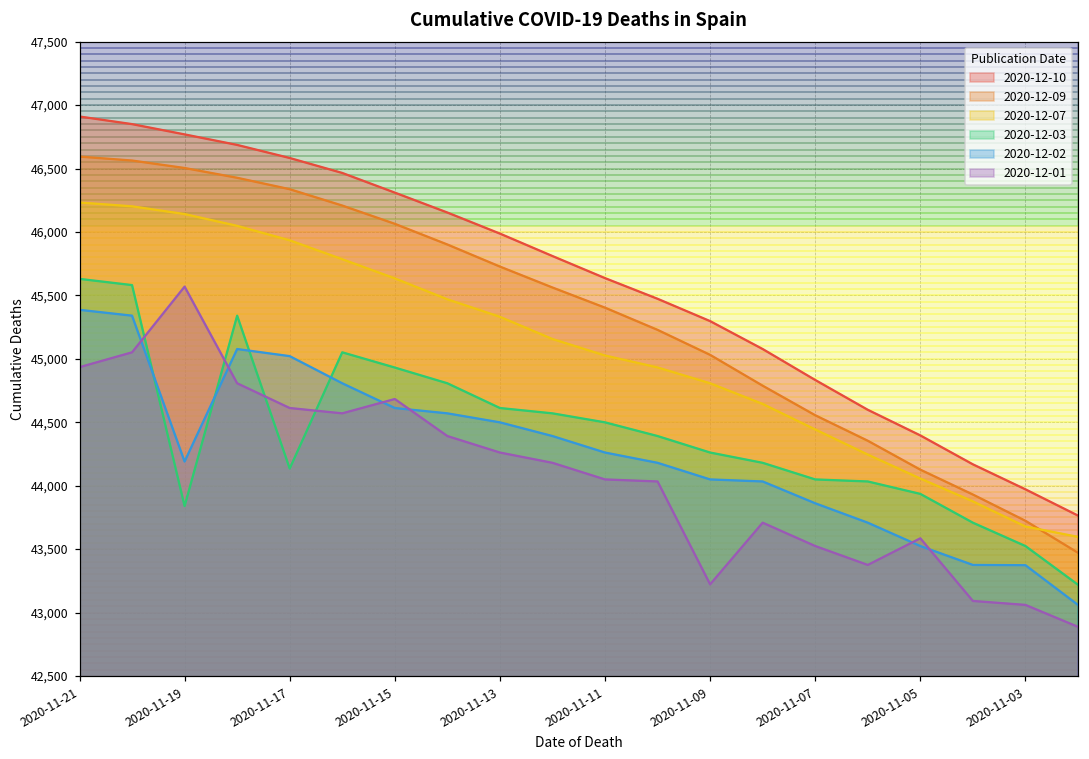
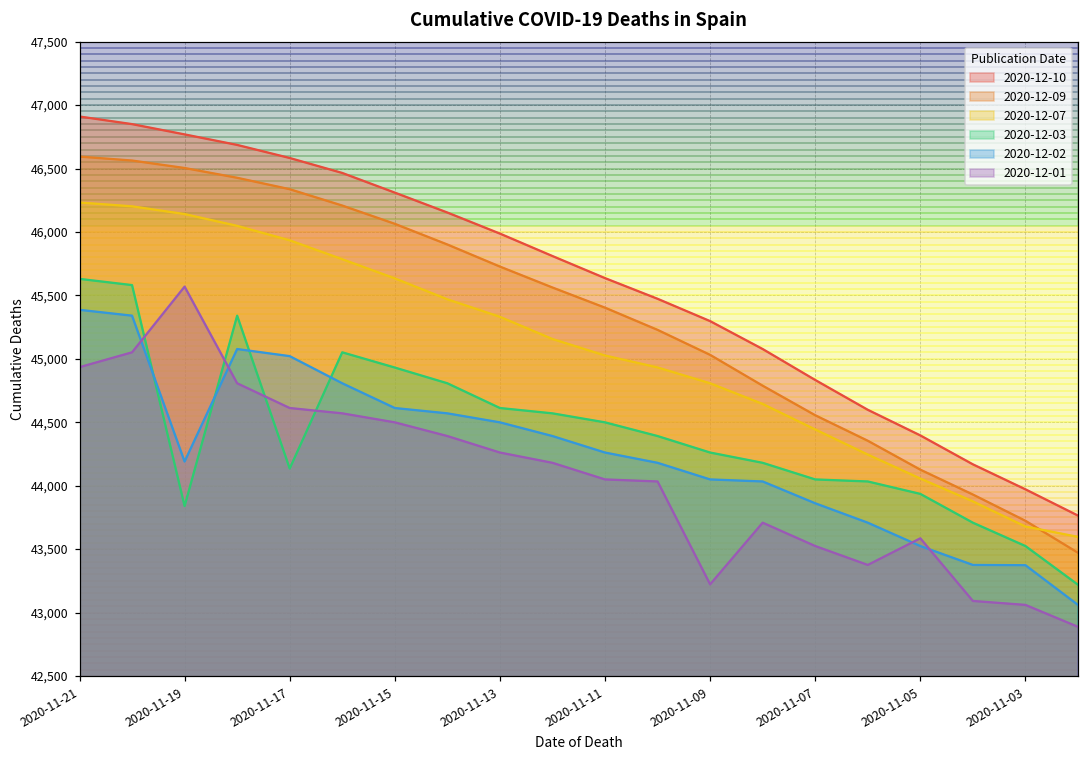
2020-12-01, 2020-11-15: 44,680 -> 44,500
